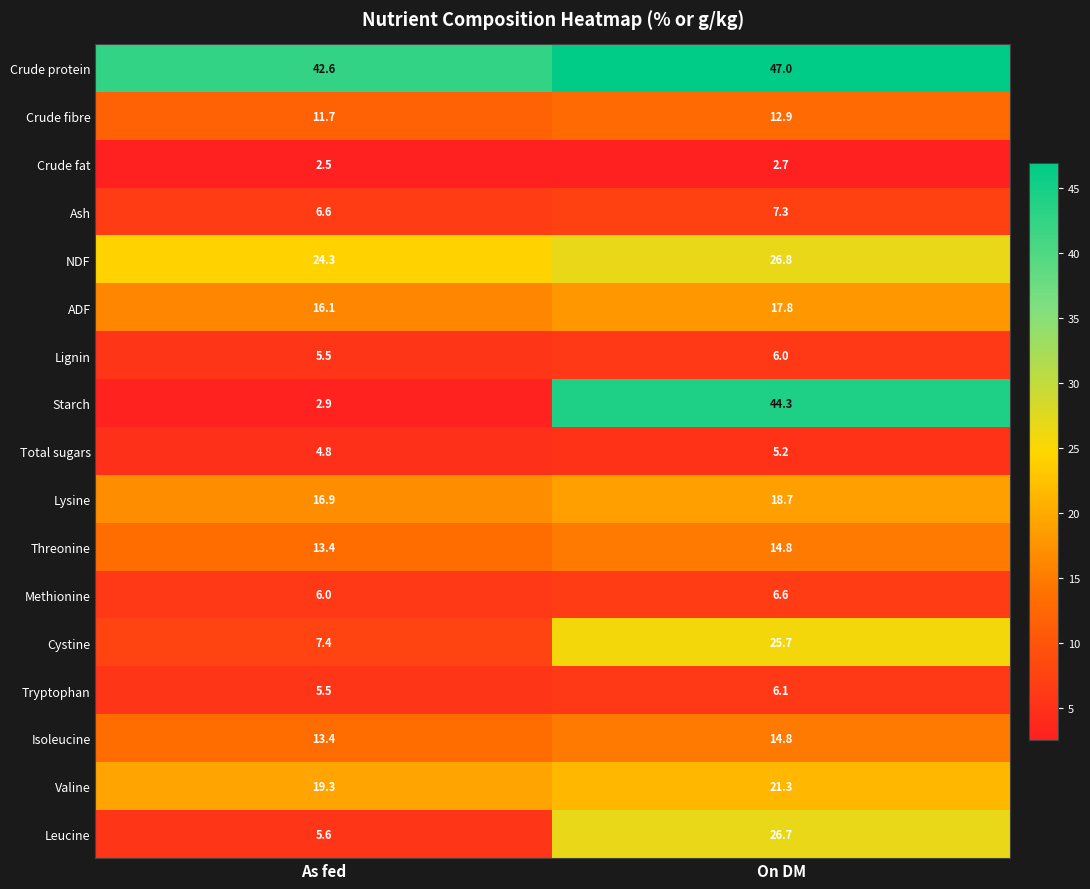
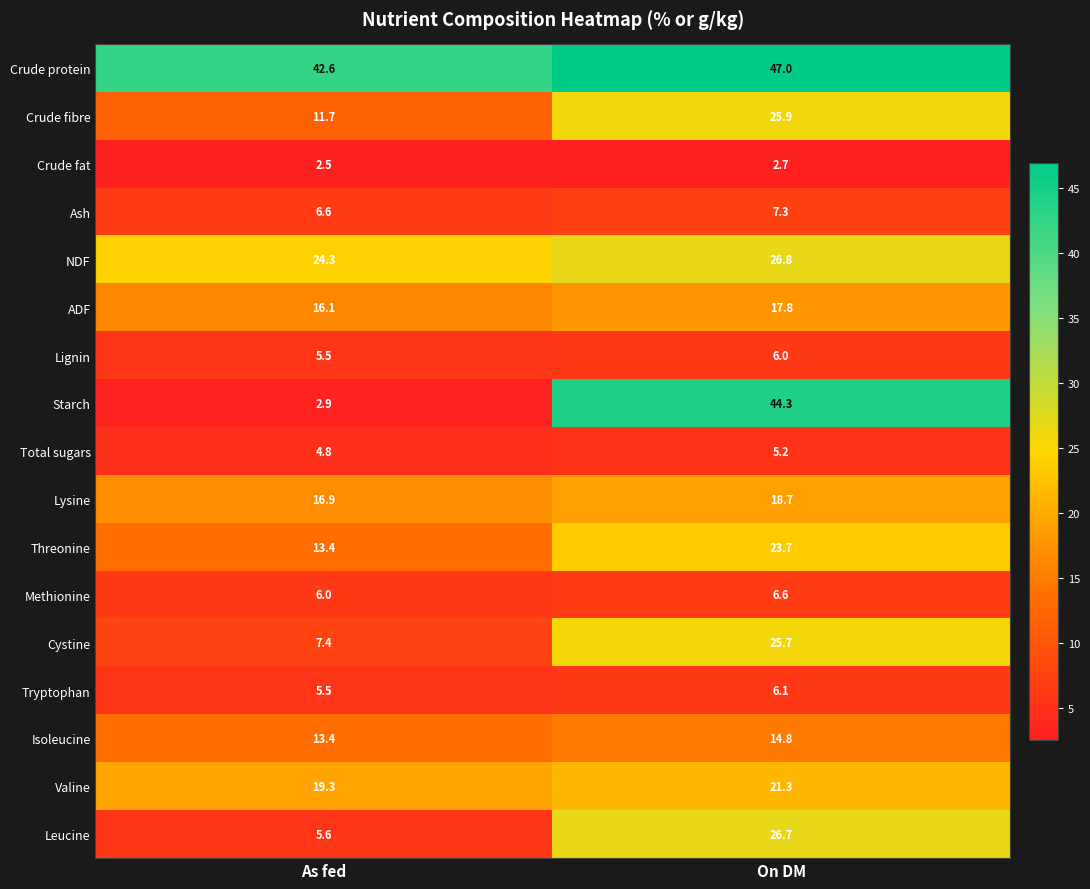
Crude fibre, On DM: 12.9 -> 25.9
Threonine, On DM: 14.8 -> 23.7
